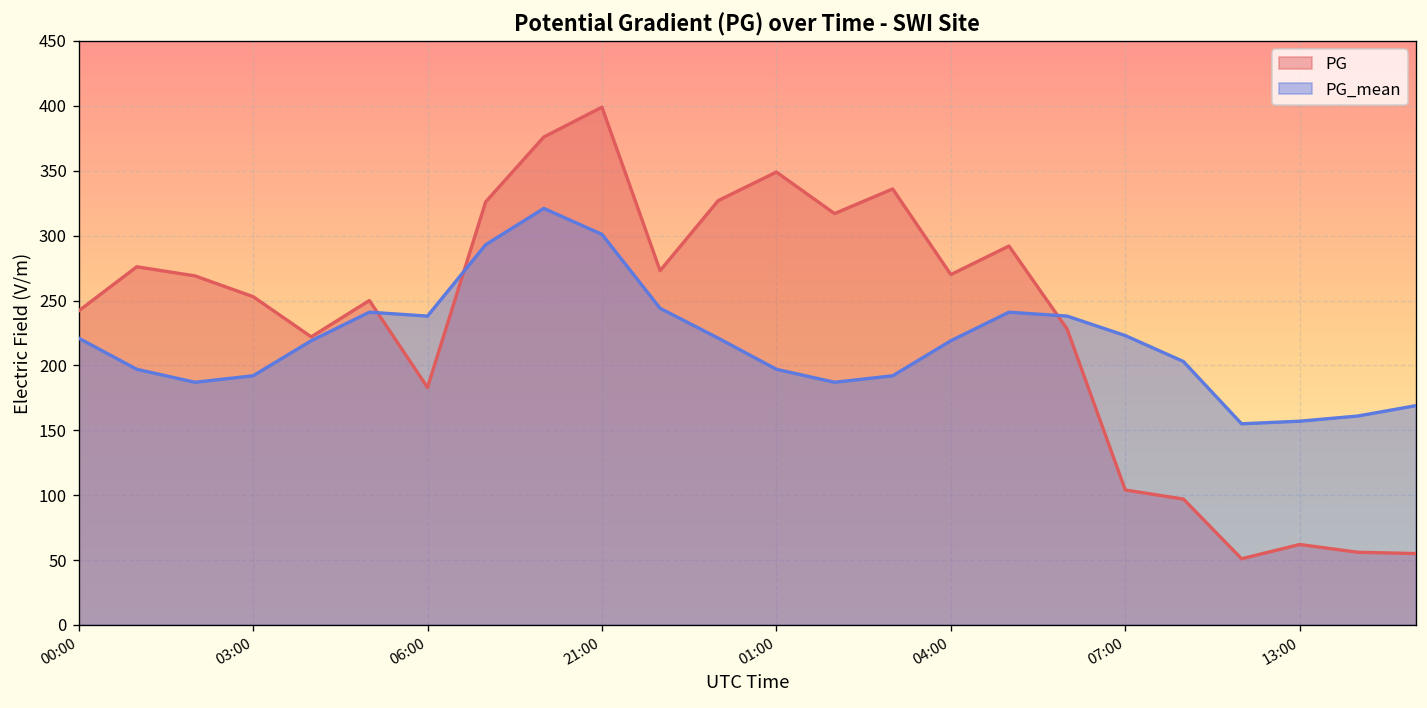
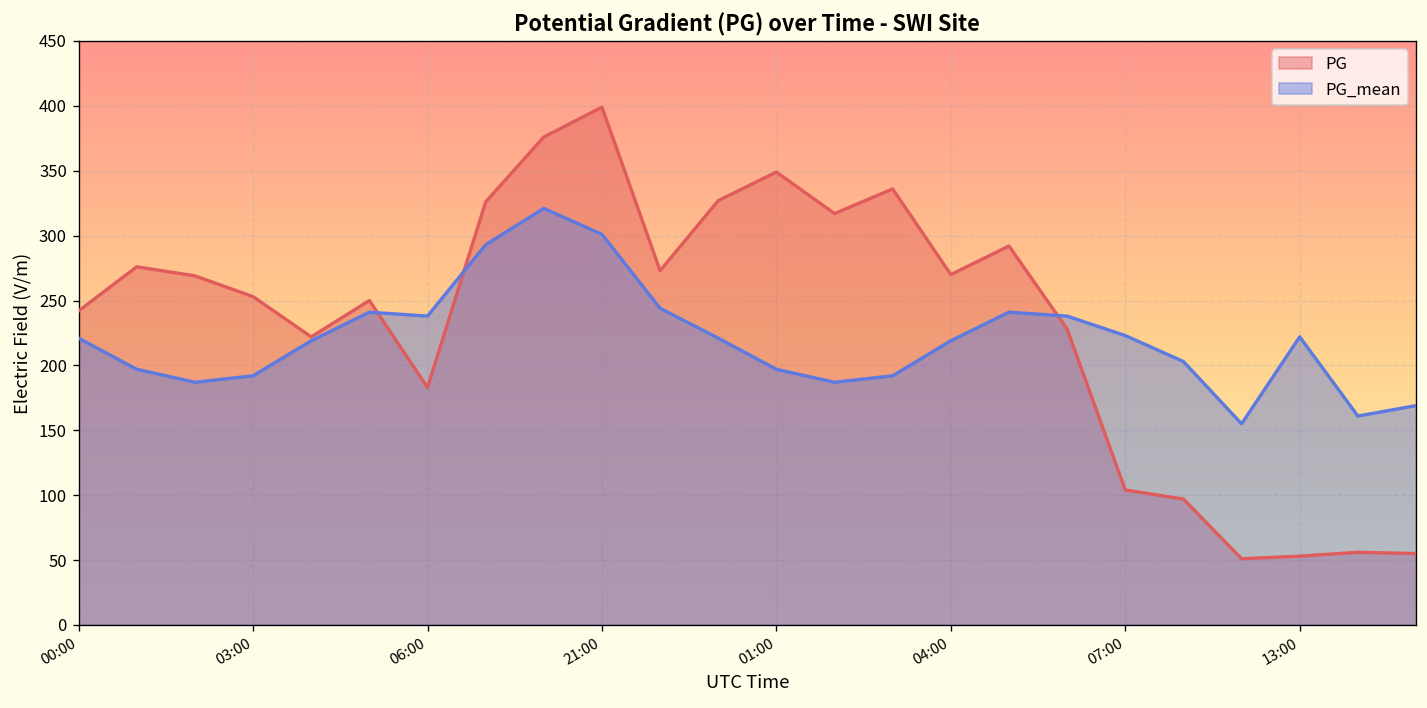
PG, 13:00: 62 -> 53
PG_mean, 13:00: 157 -> 222
